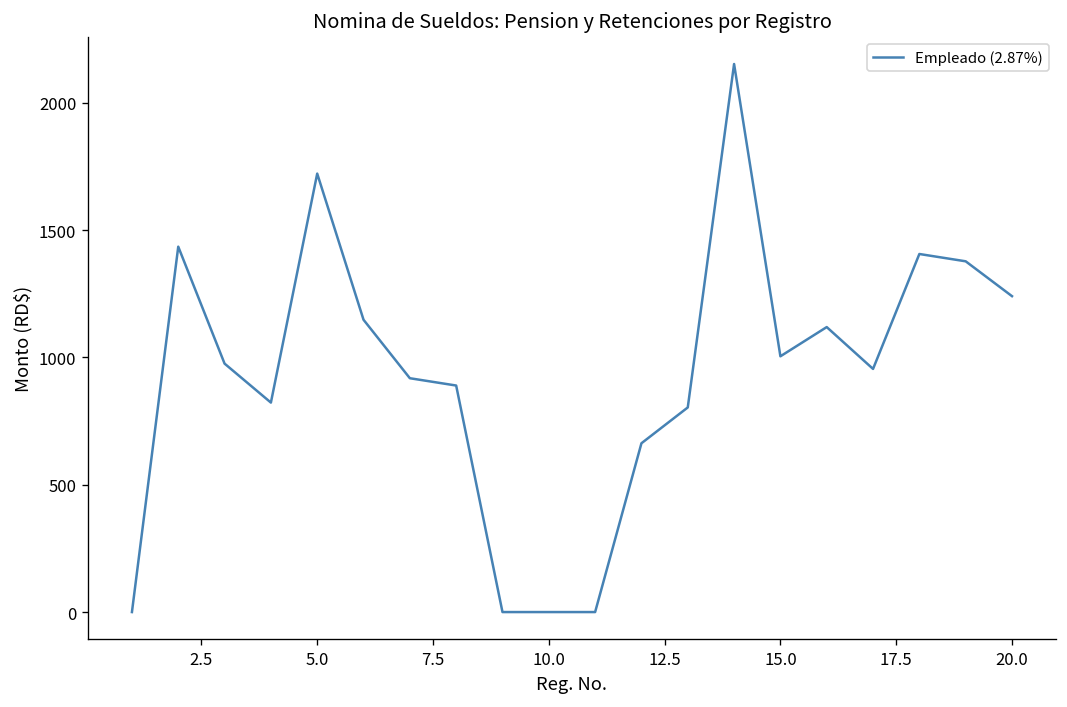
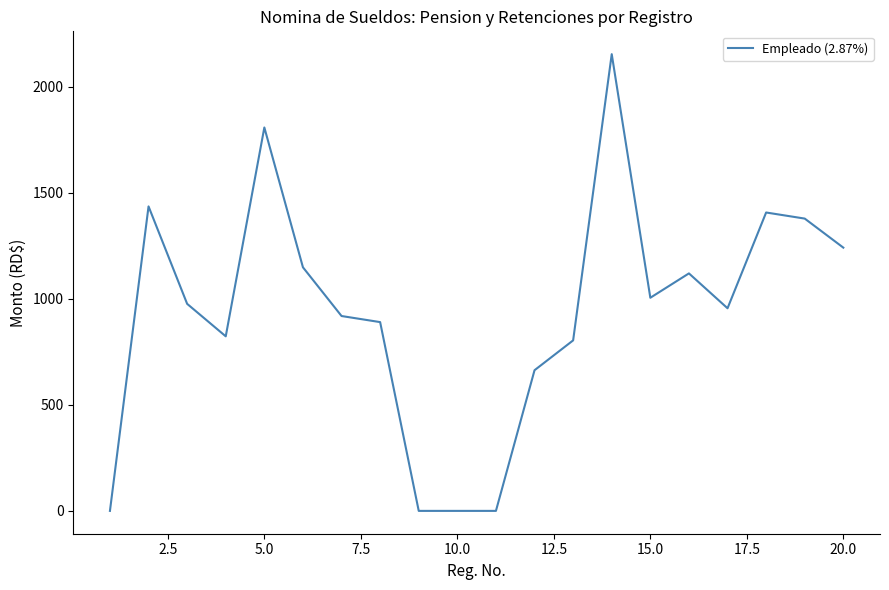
5.0: 1720 -> 1810
